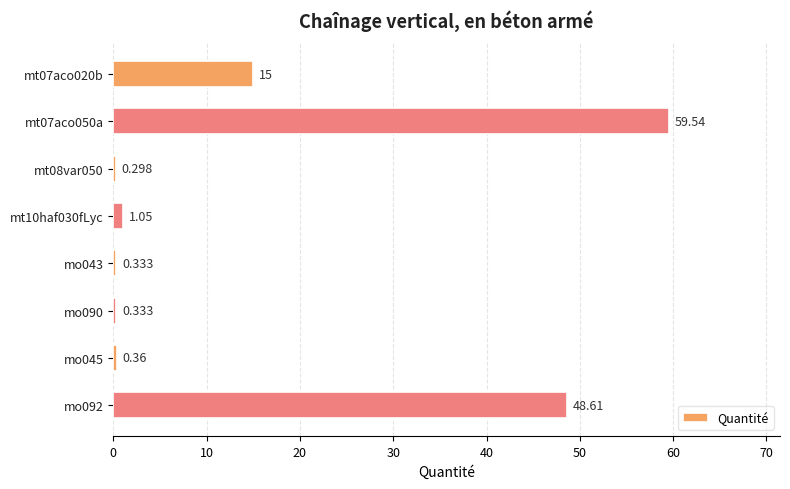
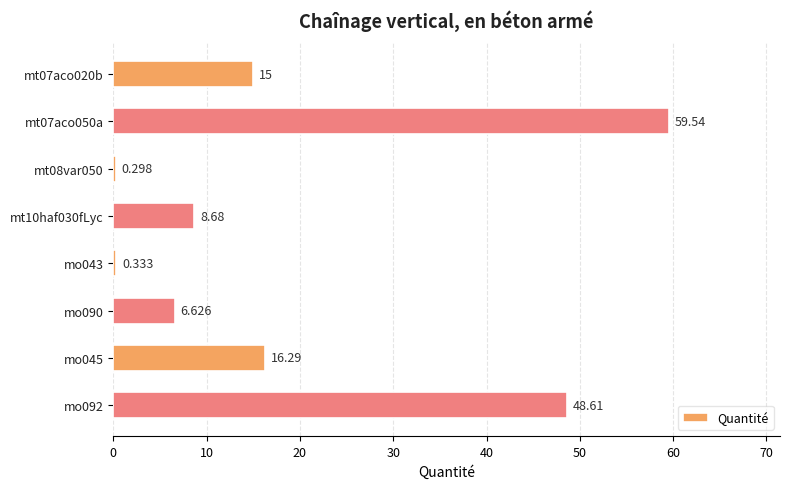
mt10haf030fLyc: 1.05 -> 8.68
mo090: 0.333 -> 6.626
mo045: 0.36 -> 16.29
